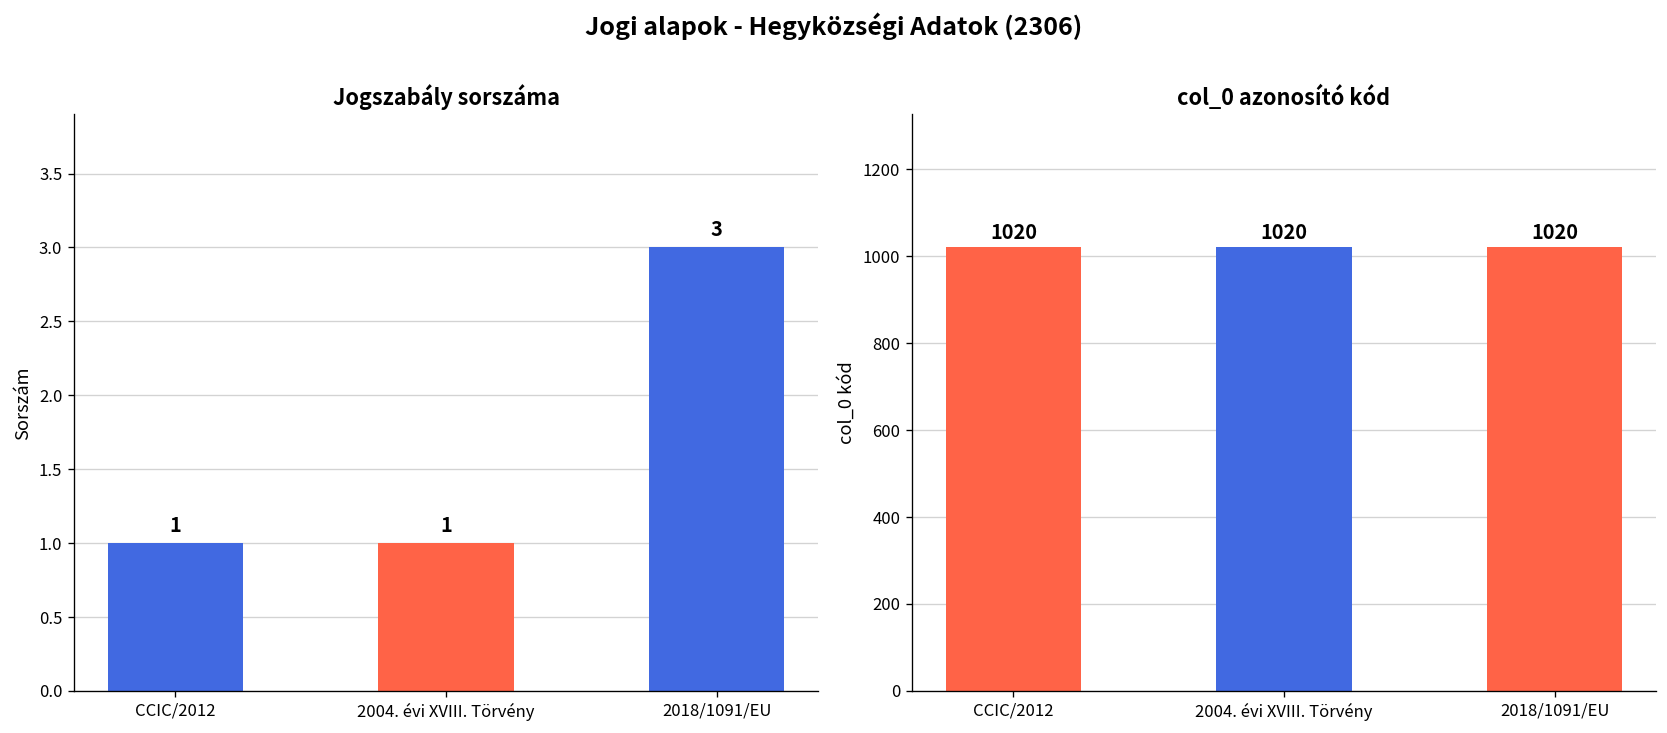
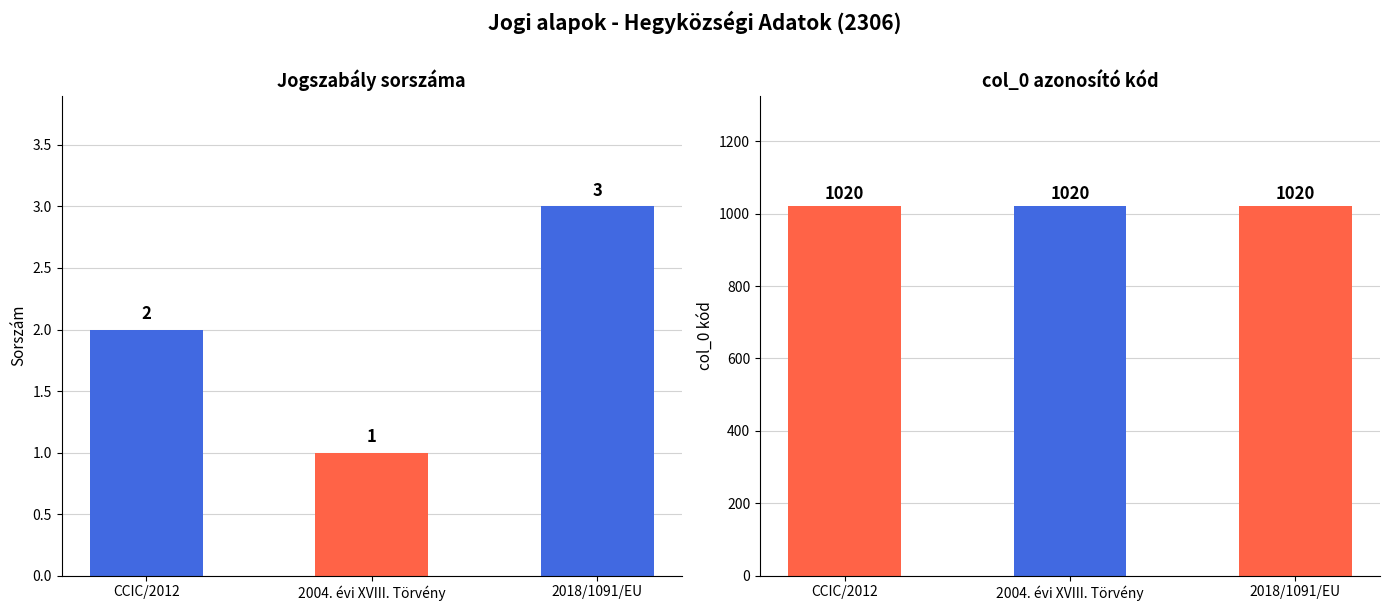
Jogszabály sorszáma, CCIC/2012: 1 -> 2
